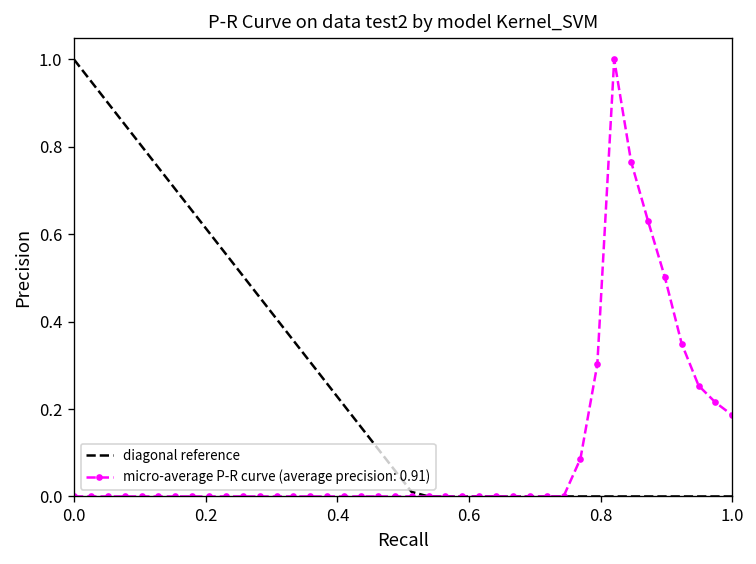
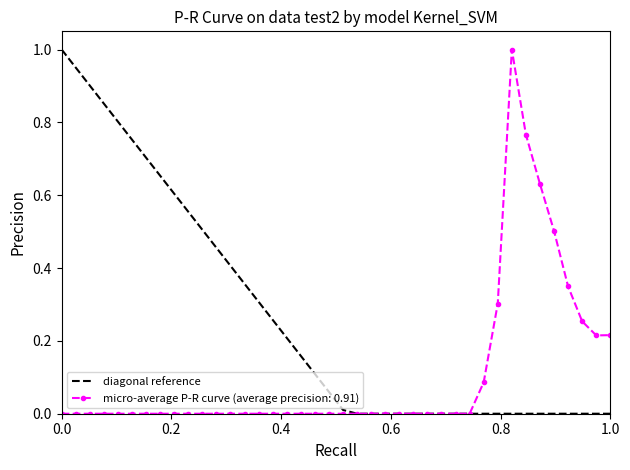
micro-average P-R curve (average precision: 0.91), 1.0: 0.19 -> 0.22
